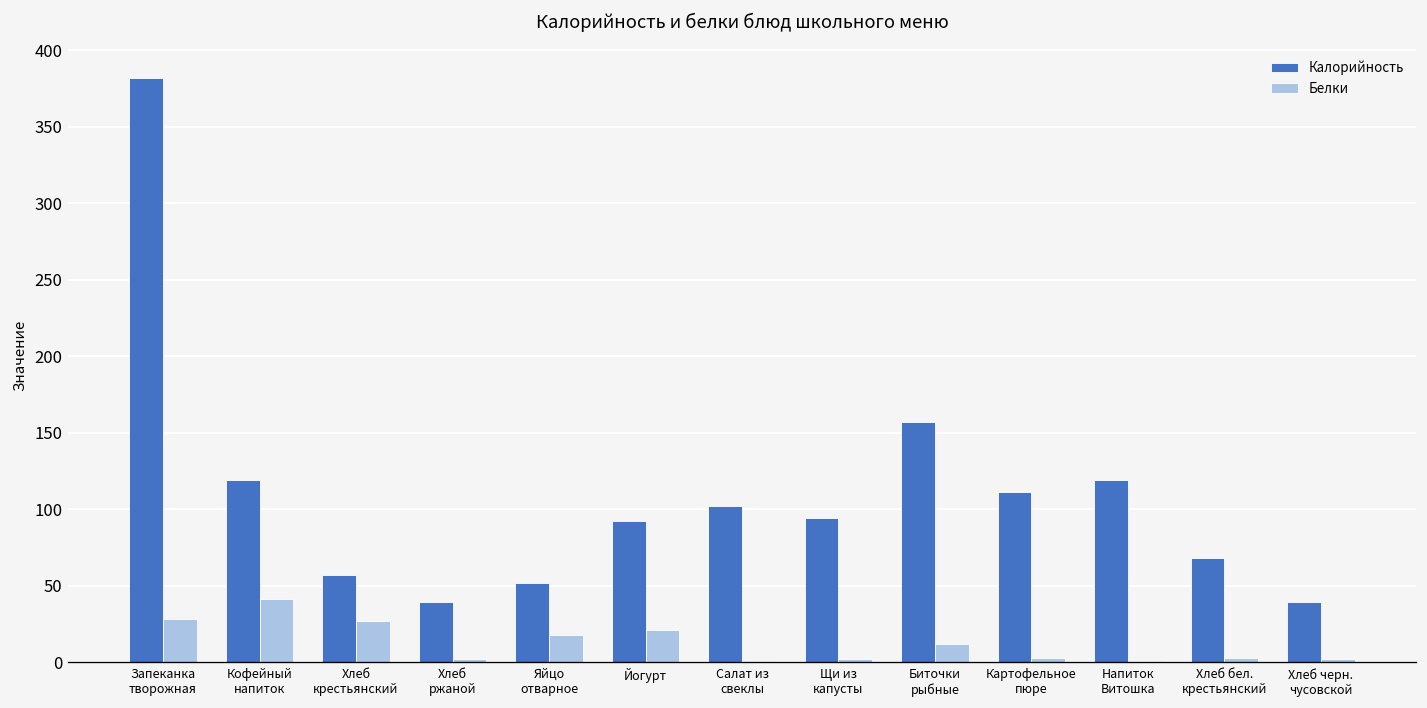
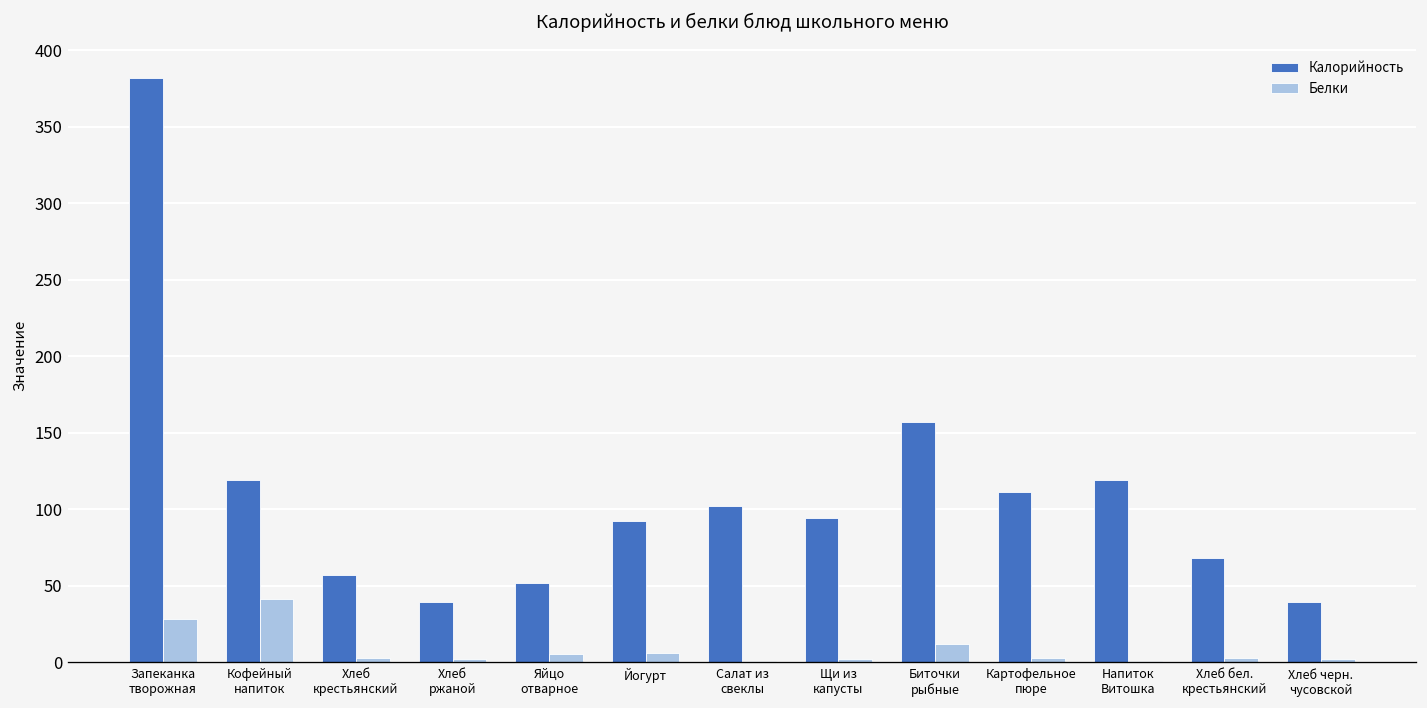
Белки, Хлеб крестьянский: 27 -> 3
Белки, Яйцо отварное: 18 -> 5
Белки, Йогурт: 21 -> 6
